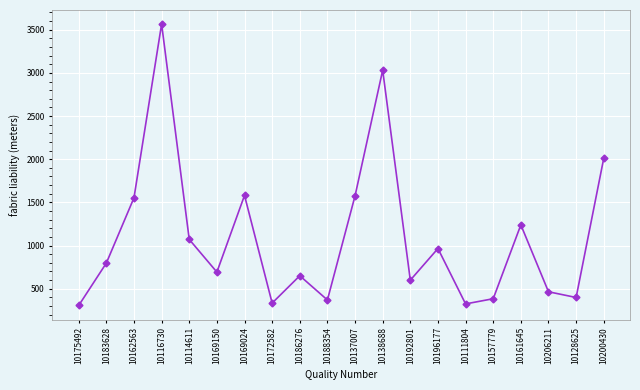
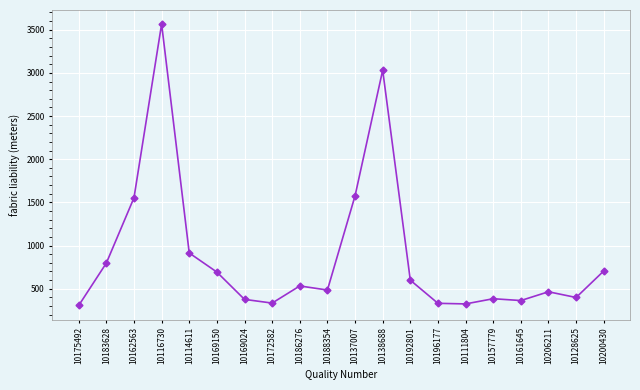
10114611: 1100 -> 900
10169024: 1600 -> 400
10186276: 700 -> 500
10188354: 400 -> 500
10196177: 1000 -> 300
10161645: 1200 -> 400
10200430: 2000 -> 700
